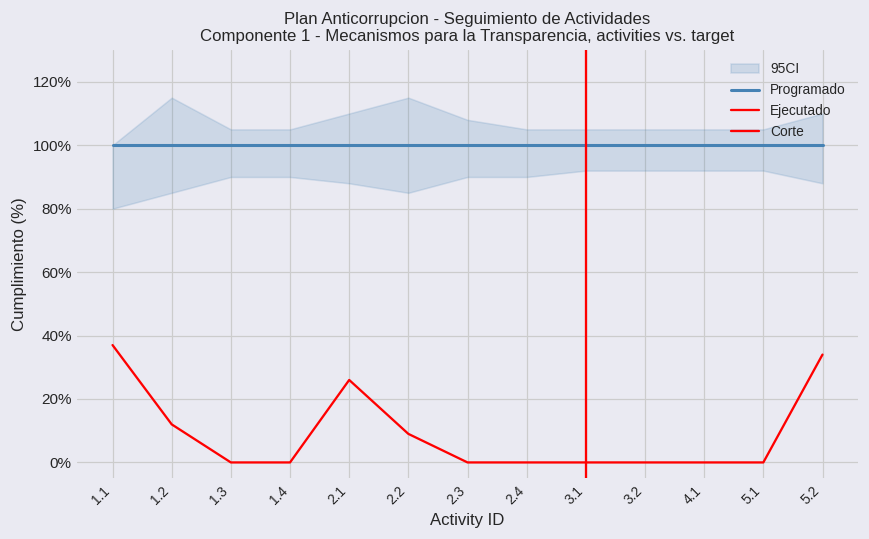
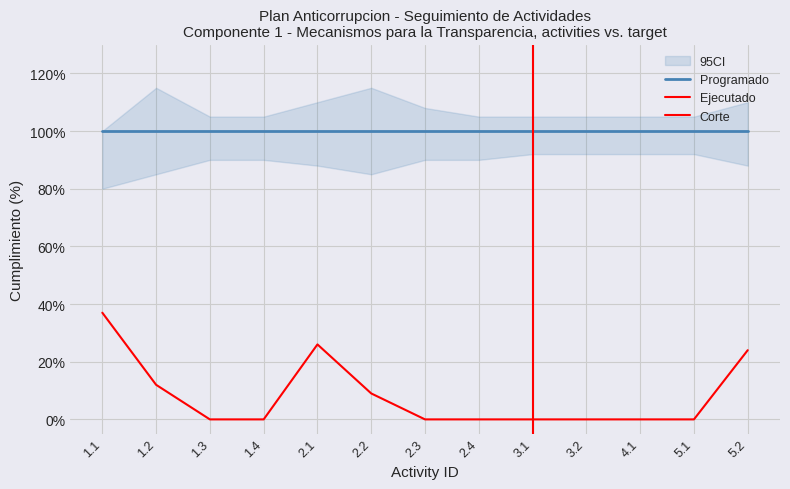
Ejecutado, 5.2: 34% -> 24%
